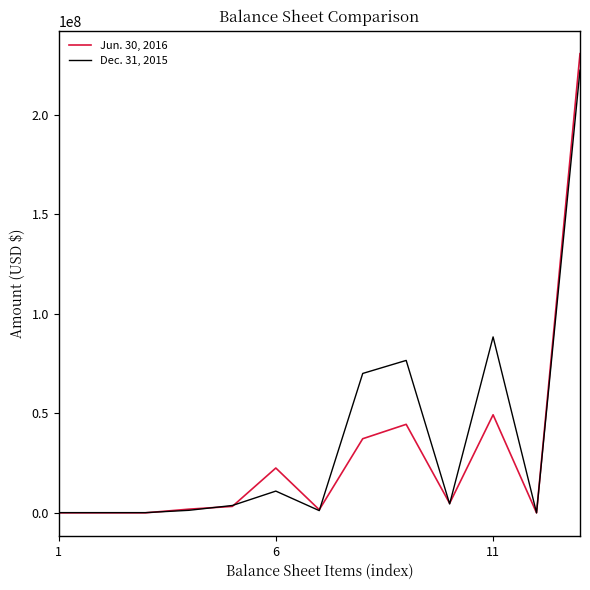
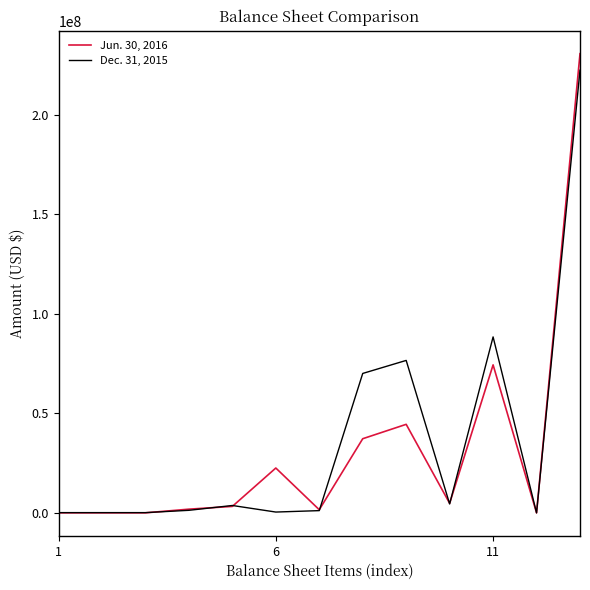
Dec. 31, 2015, 6: 11000000 -> 0
Jun. 30, 2016, 11: 49000000 -> 74000000
